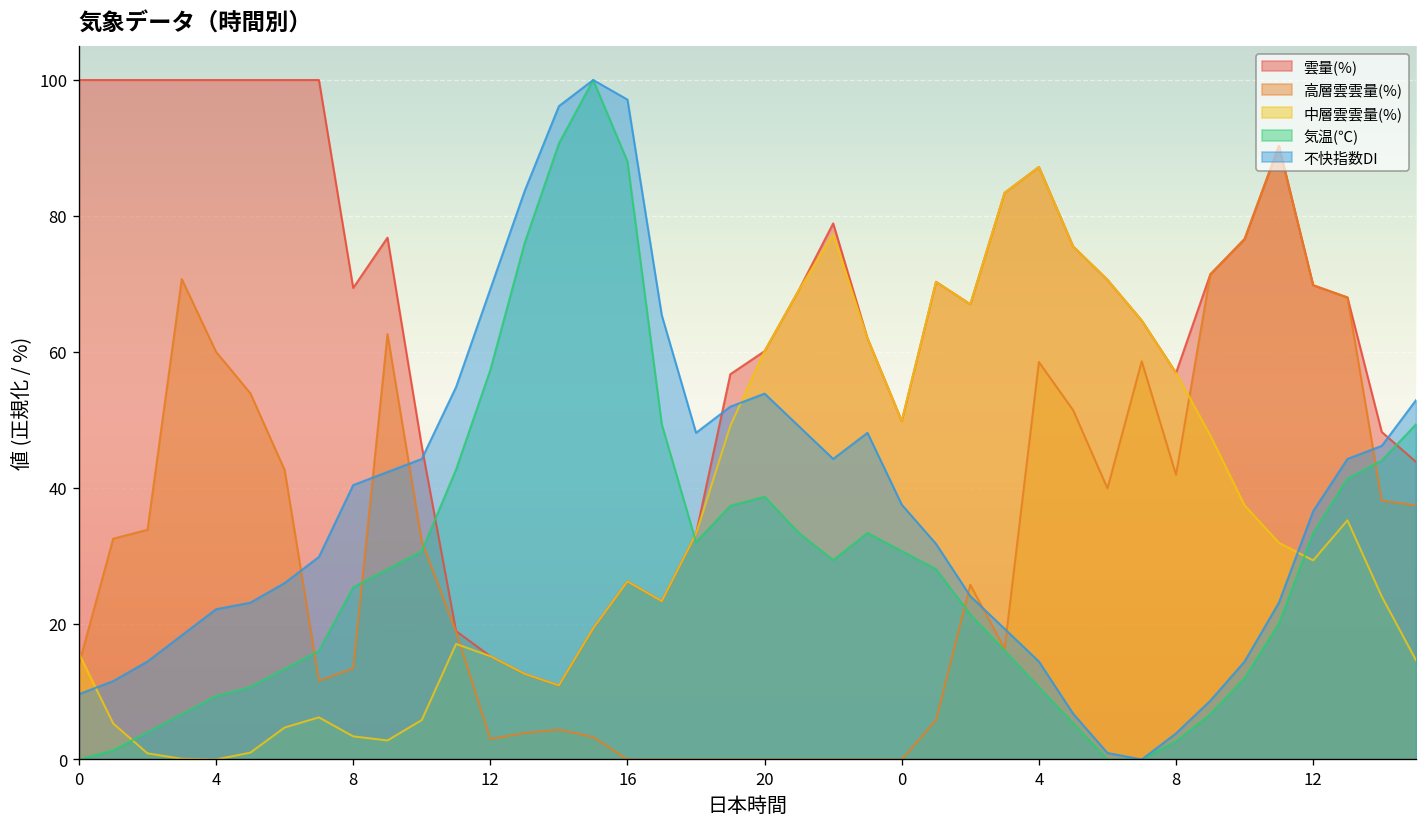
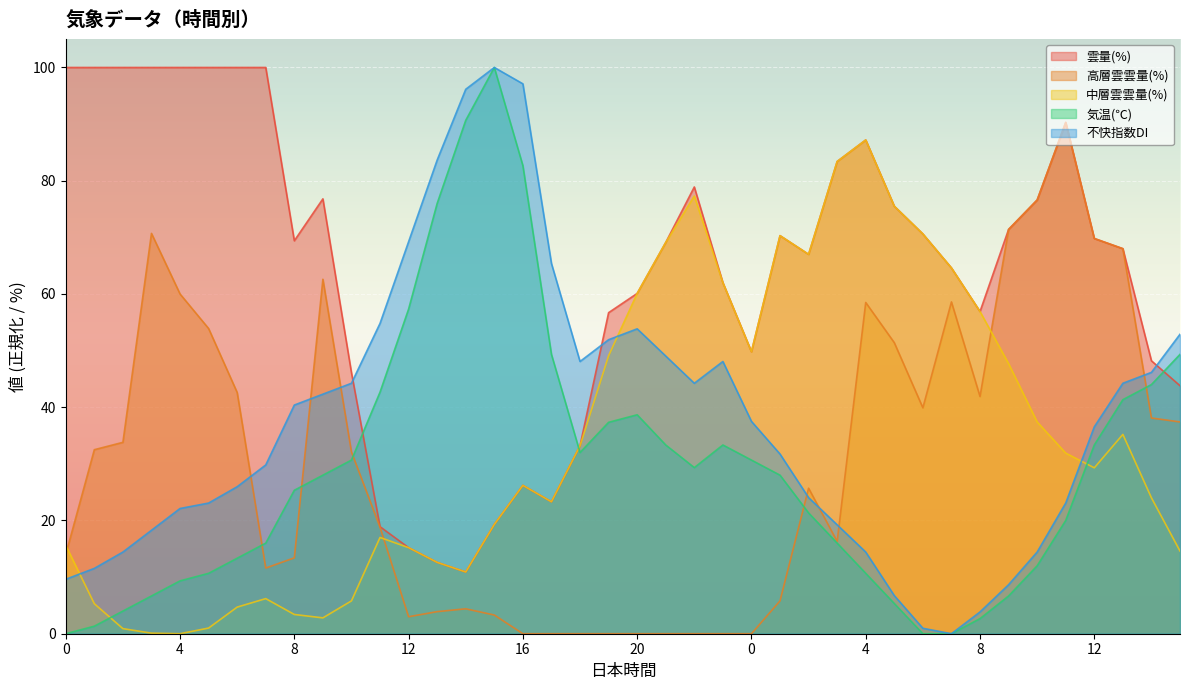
気温(℃), 16: 88 -> 83
